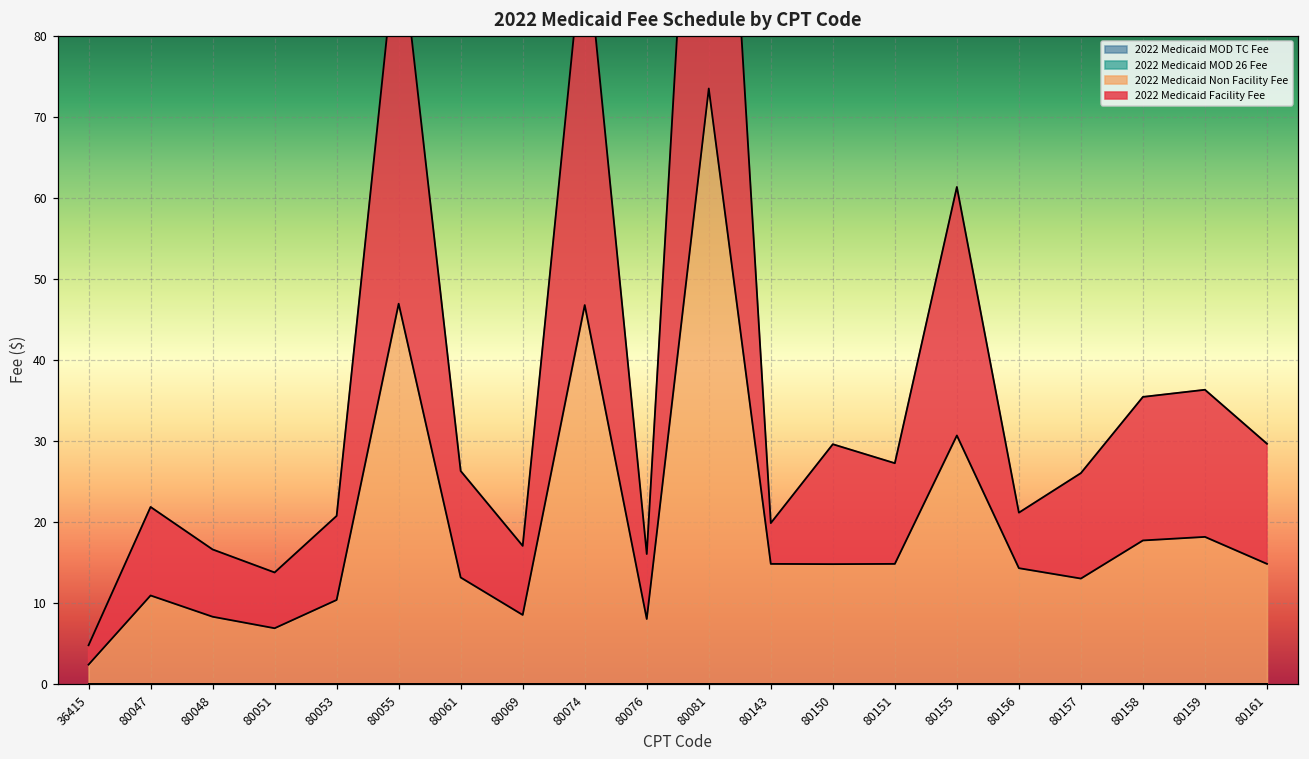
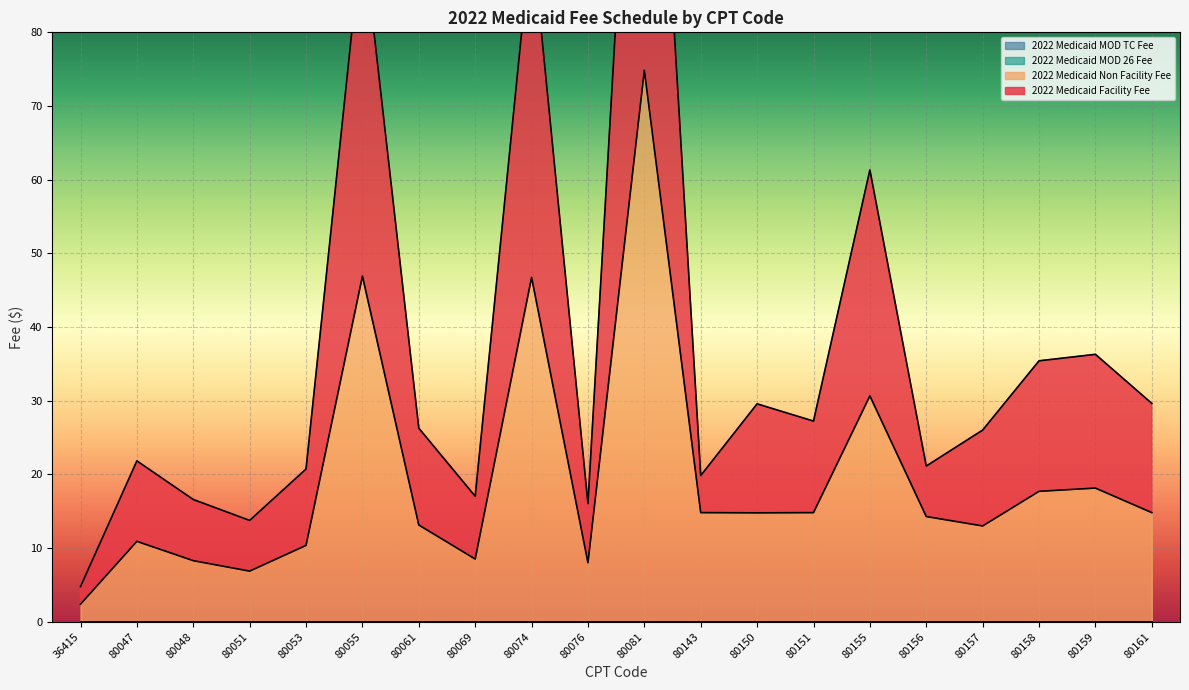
2022 Medicaid Non Facility Fee, 80081: 73 -> 75
